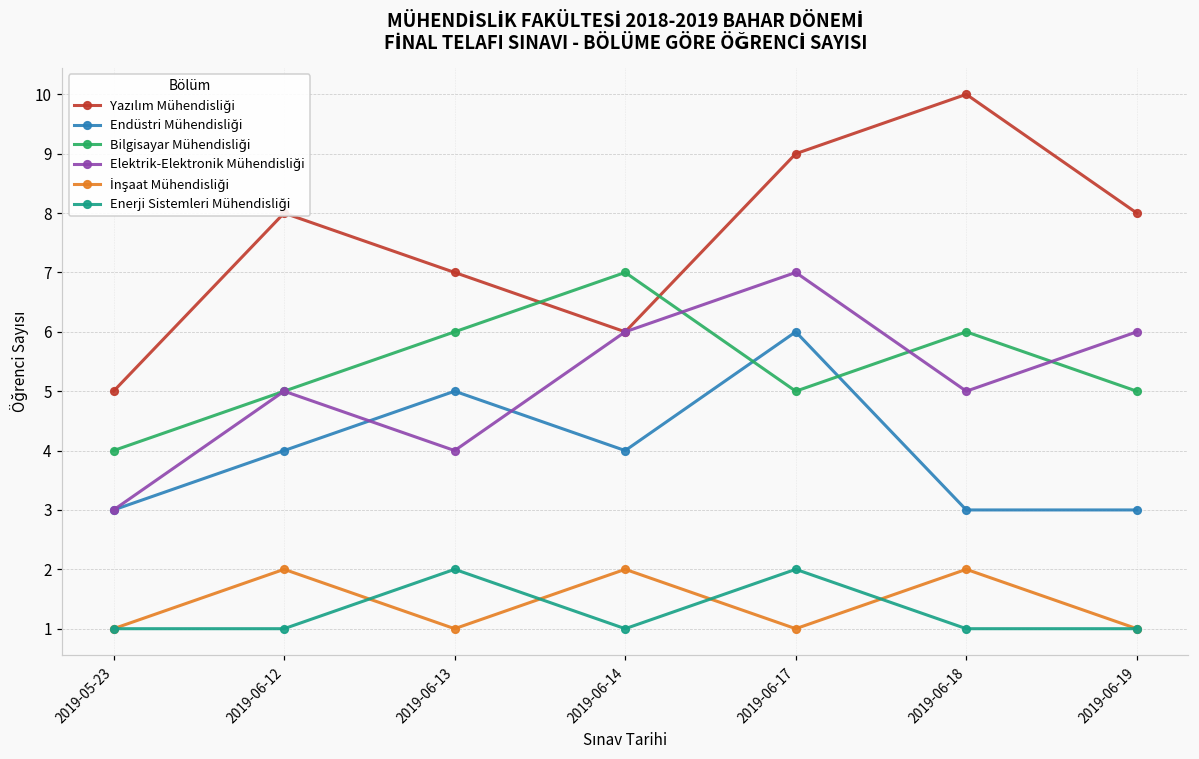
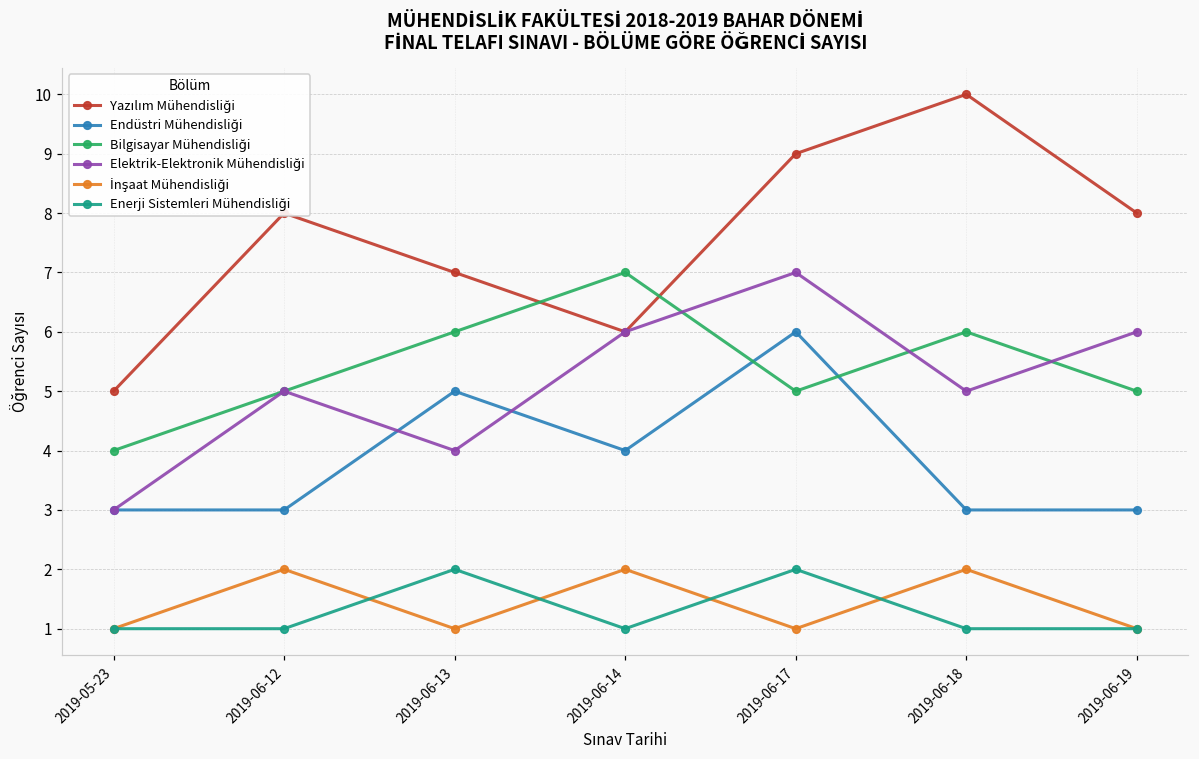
Endüstri Mühendisliği, 2019-06-12: 4 -> 3
